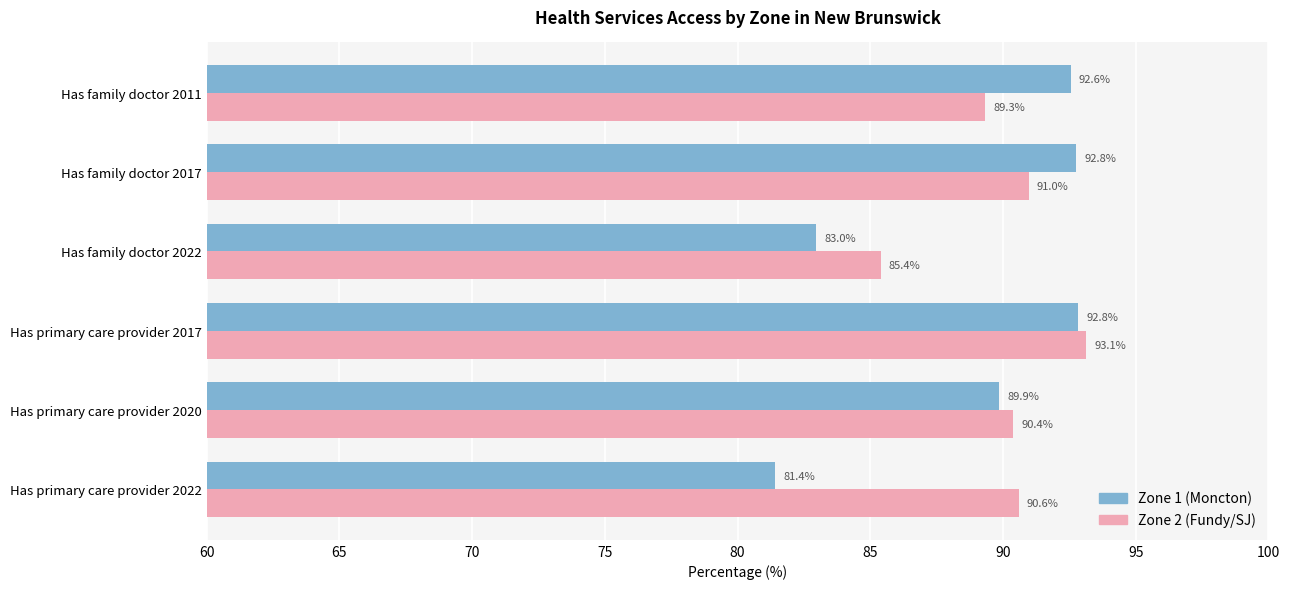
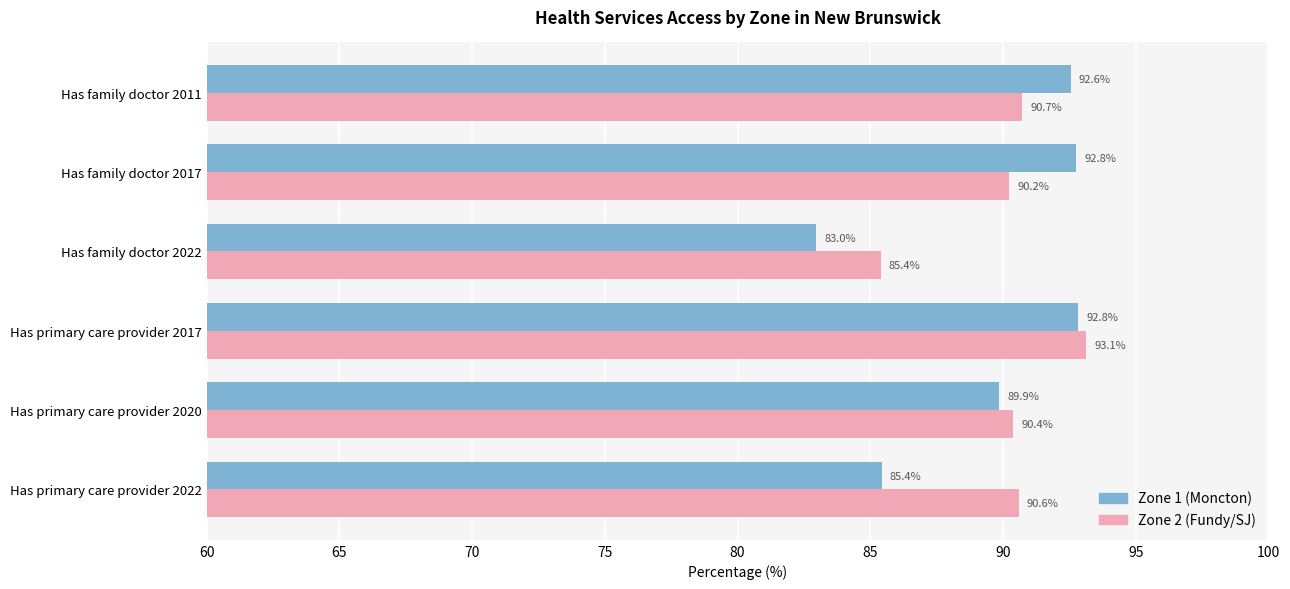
Zone 2 (Fundy/SJ), Has family doctor 2011: 89.3% -> 90.7%
Zone 2 (Fundy/SJ), Has family doctor 2017: 91.0% -> 90.2%
Zone 1 (Moncton), Has primary care provider 2022: 81.4% -> 85.4%
